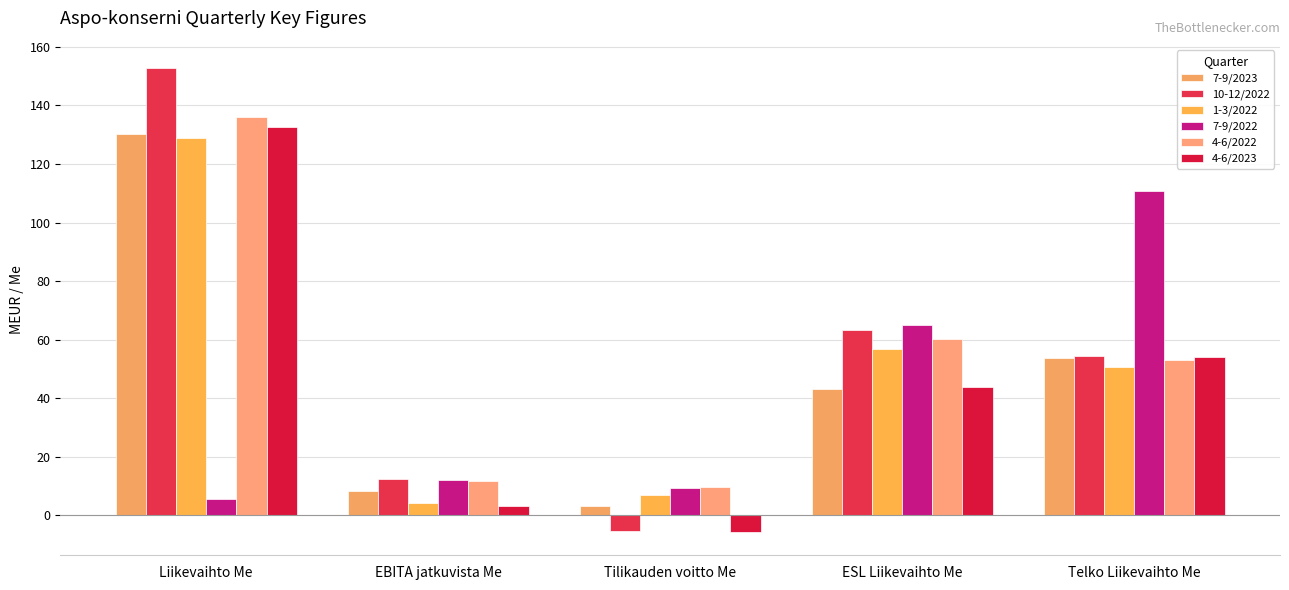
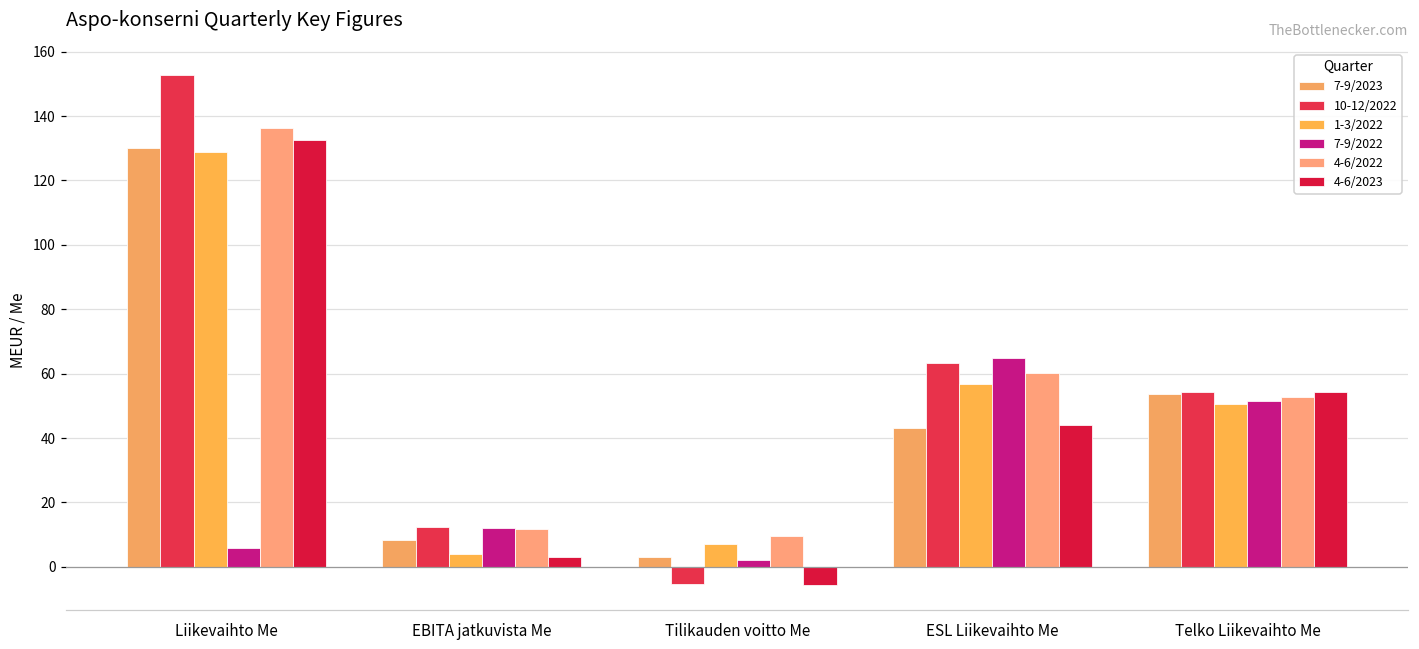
7-9/2022, Tilikauden voitto Me: 9 -> 2
7-9/2022, Telko Liikevaihto Me: 111 -> 52
